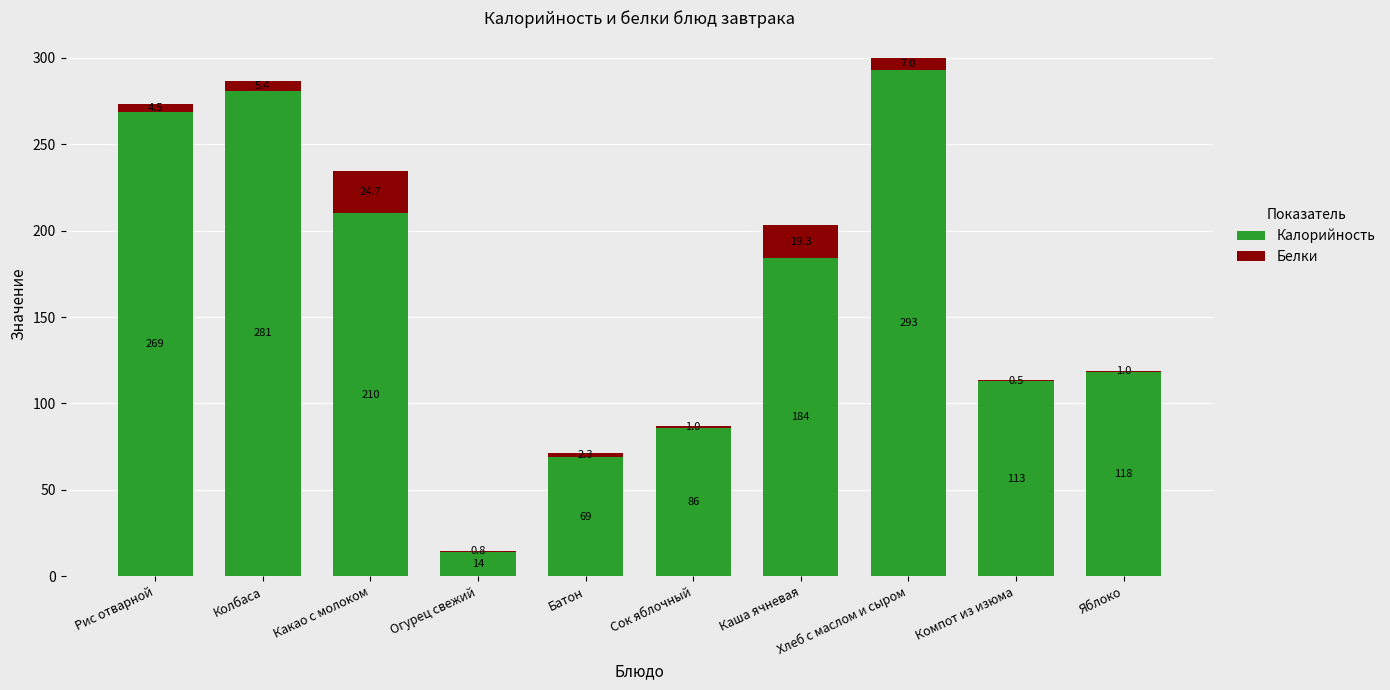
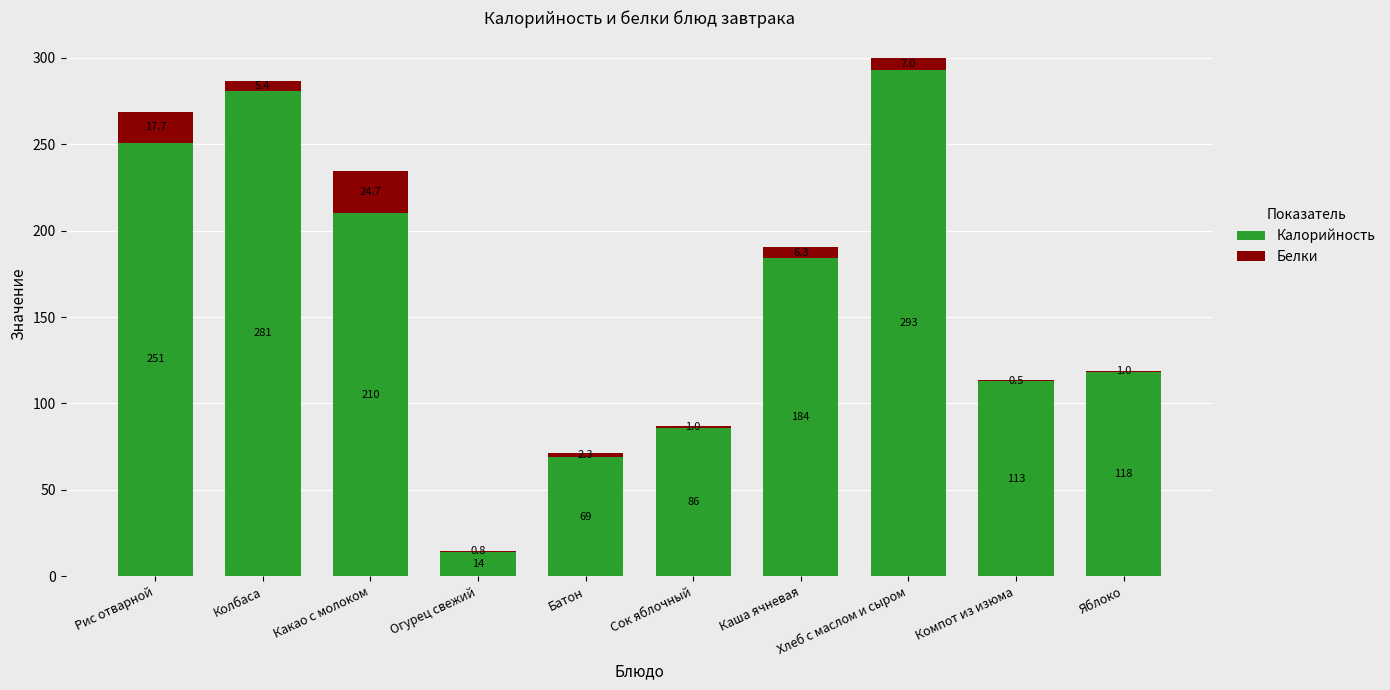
Калорийность, Рис отварной: 269 -> 251
Белки, Рис отварной: 4.5 -> 17.7
Белки, Каша ячневая: 19.3 -> 6.3
